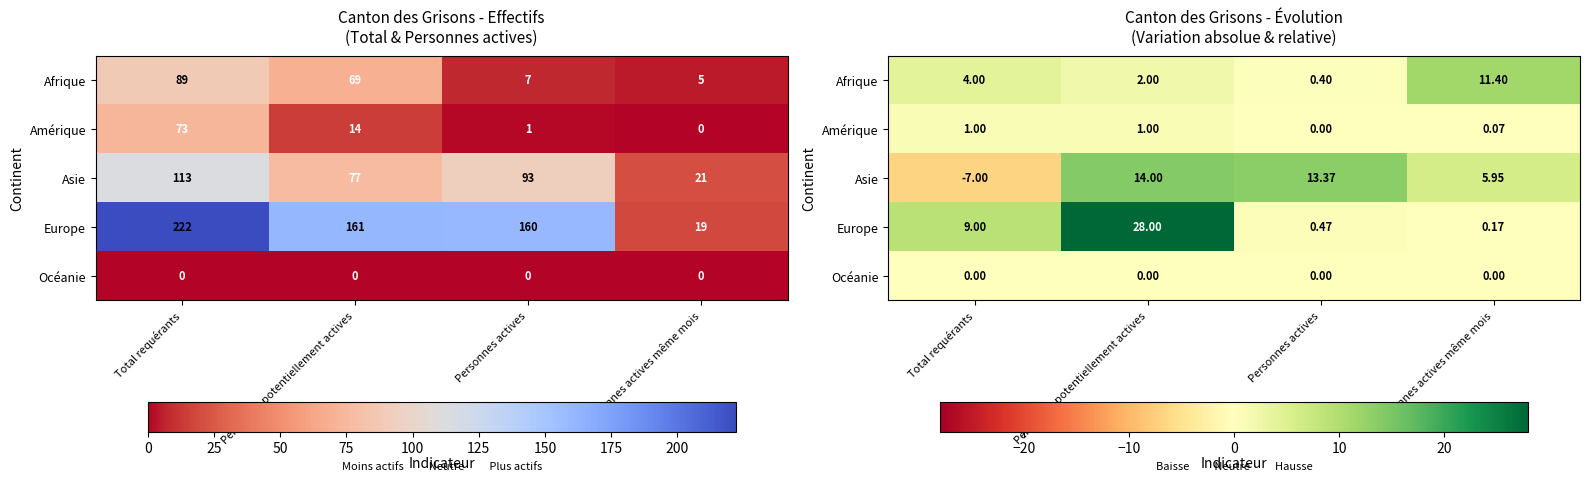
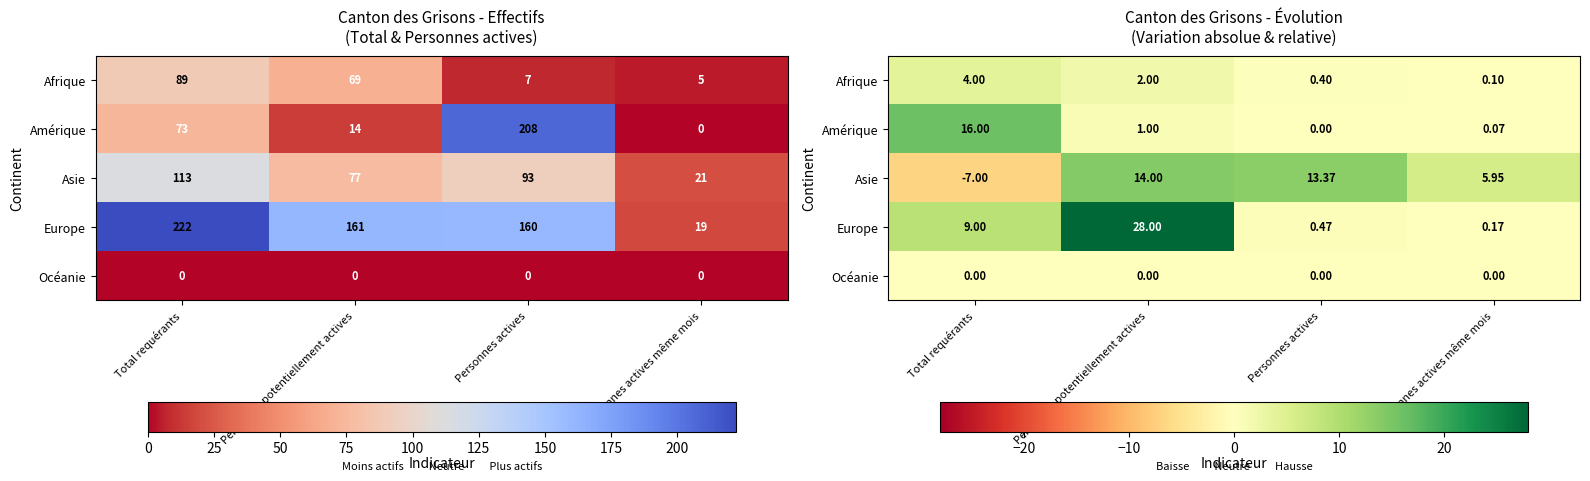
Canton des Grisons - Effectifs (Total & Personnes actives), Amérique, Personnes actives: 1 -> 208
Canton des Grisons - Évolution (Variation absolue & relative), Afrique, Personnes actives même mois: 11.40 -> 0.10
Canton des Grisons - Évolution (Variation absolue & relative), Amérique, Total requérants: 1.00 -> 16.00
